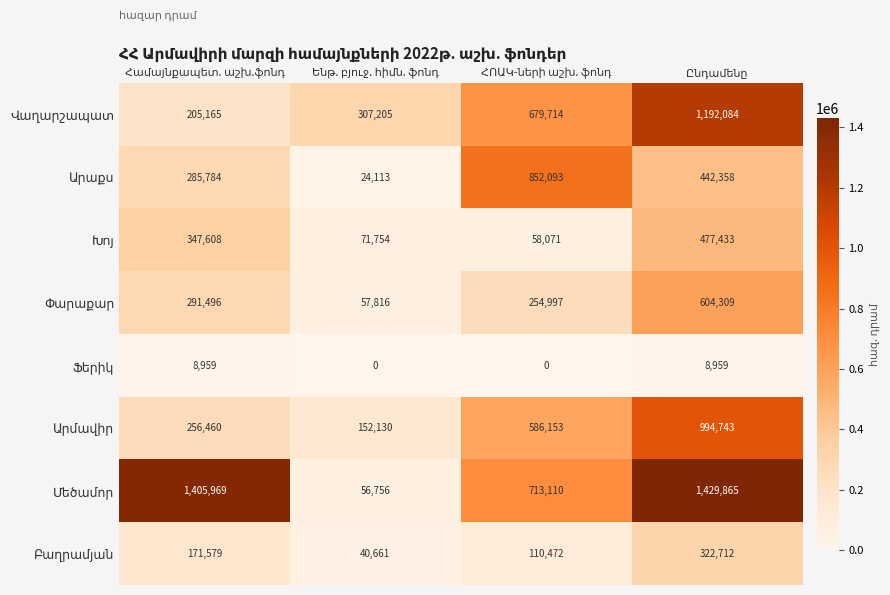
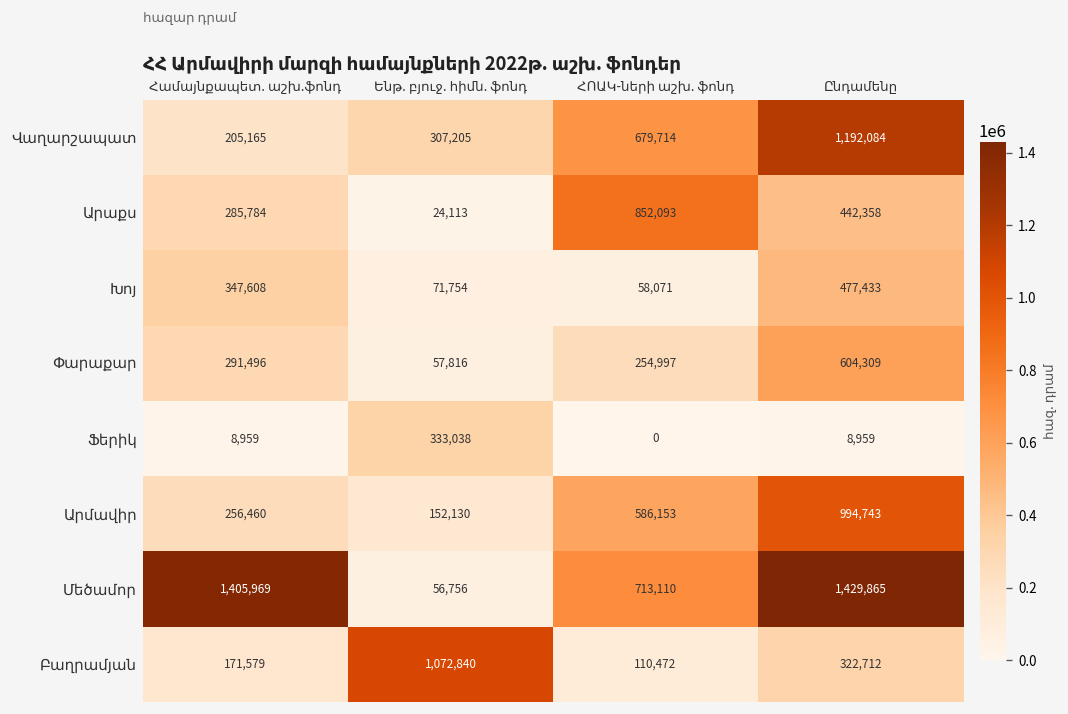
Ֆերիկ, Ենթ. բյուջ. հիմն. ֆոնդ: 0 -> 333,038
Բաղրամյան, Ենթ. բյուջ. հիմն. ֆոնդ: 40,661 -> 1,072,840
